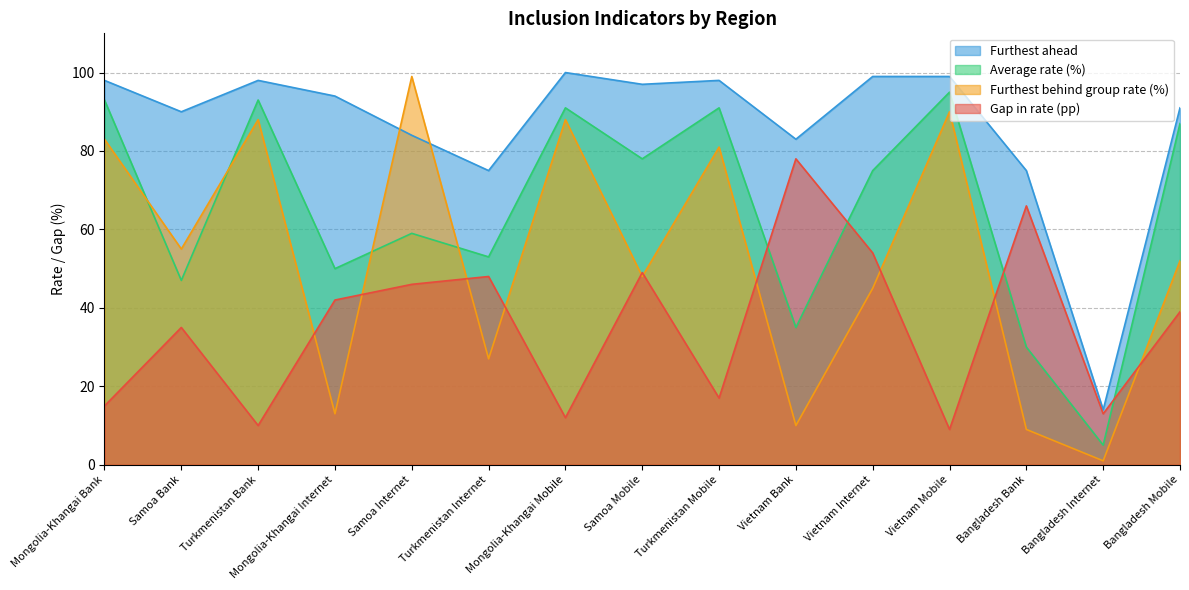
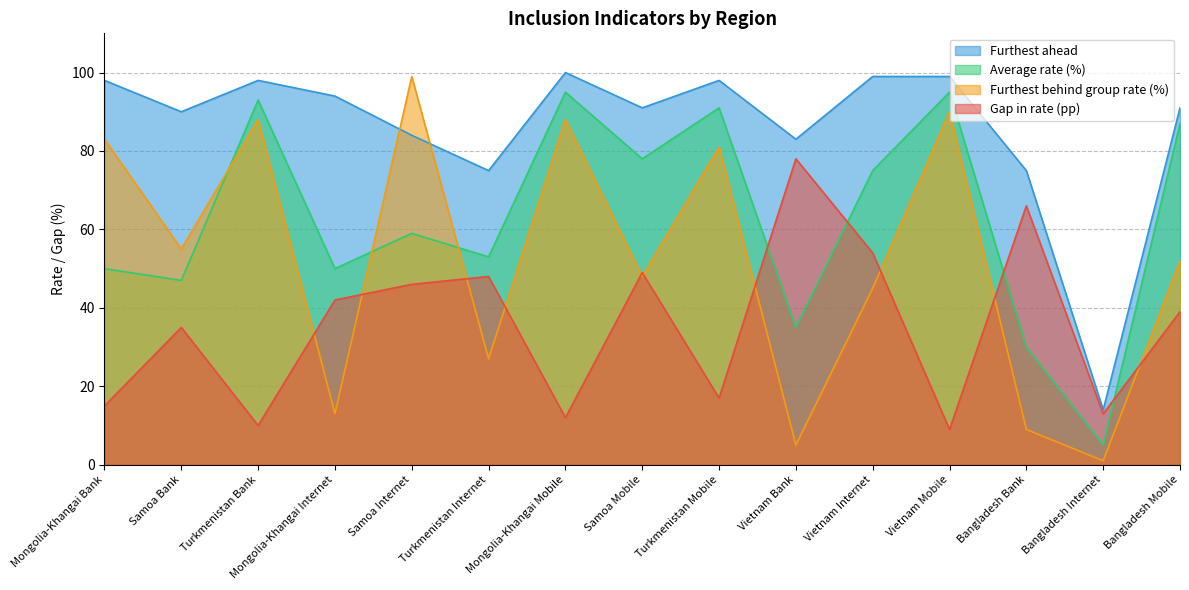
Average rate (%), Mongolia-Khangai Bank: 93 -> 50
Average rate (%), Mongolia-Khangai Mobile: 91 -> 95
Furthest ahead, Samoa Mobile: 97 -> 91
Furthest behind group rate (%), Vietnam Bank: 10 -> 5
